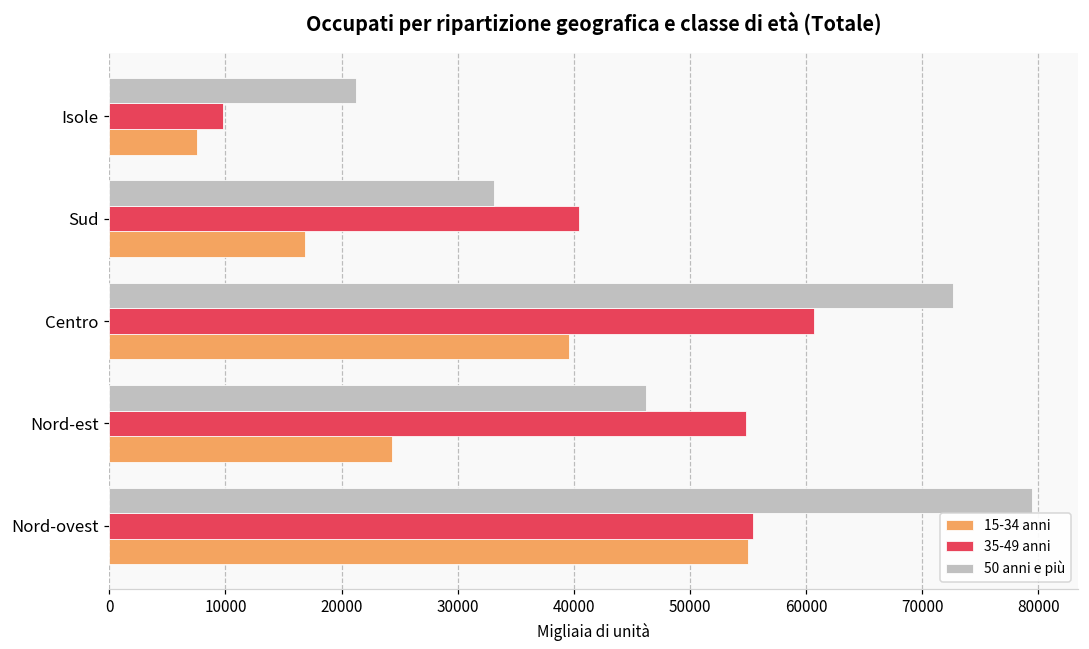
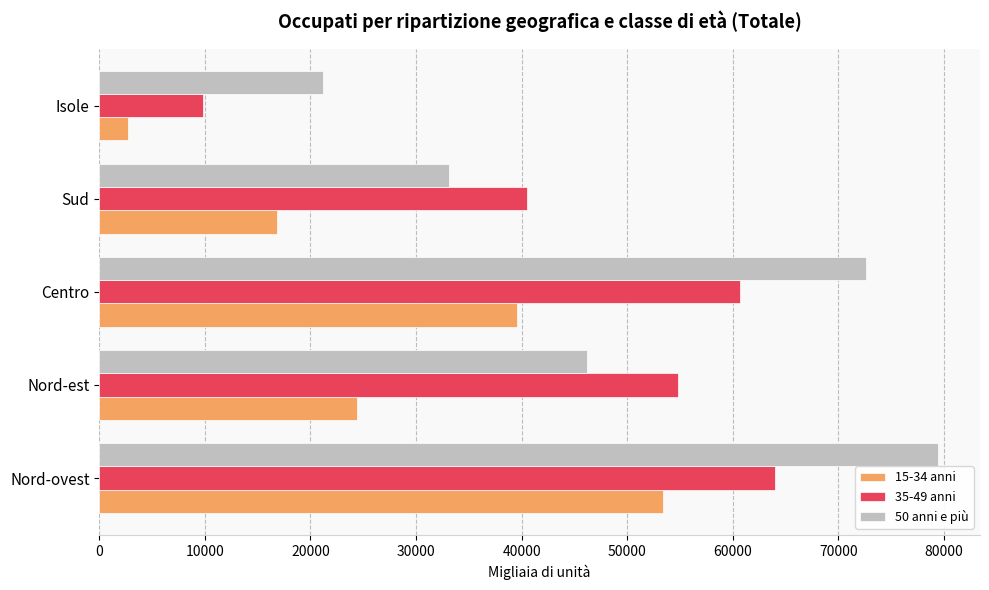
15-34 anni, Isole: 7500 -> 2700
35-49 anni, Nord-ovest: 55500 -> 64000
15-34 anni, Nord-ovest: 55000 -> 53400
